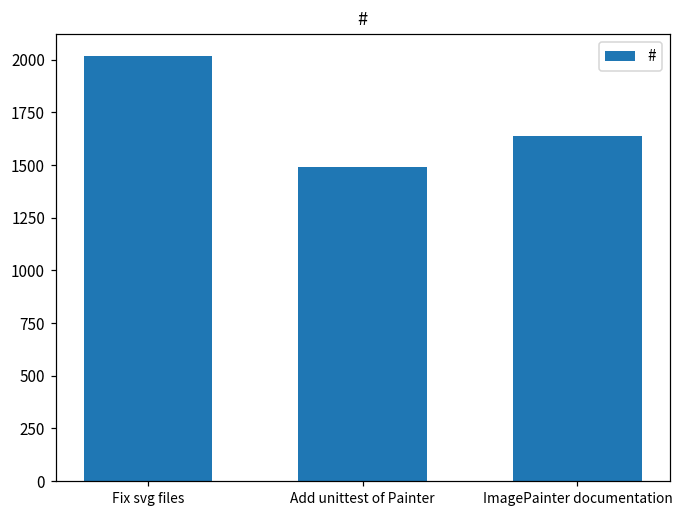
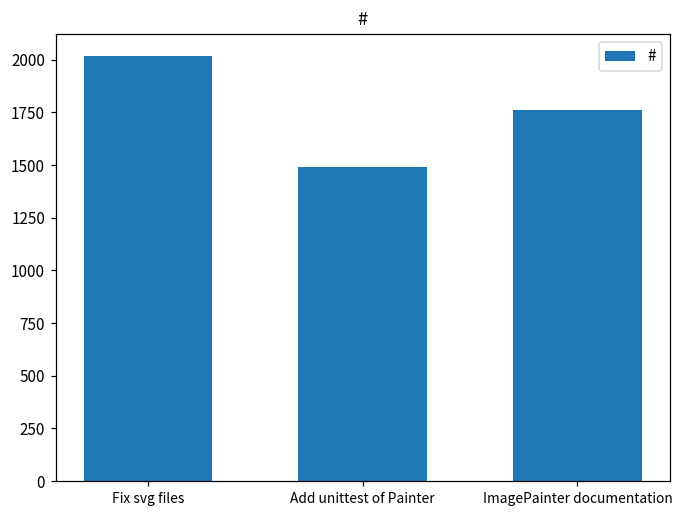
ImagePainter documentation: 1640 -> 1760
